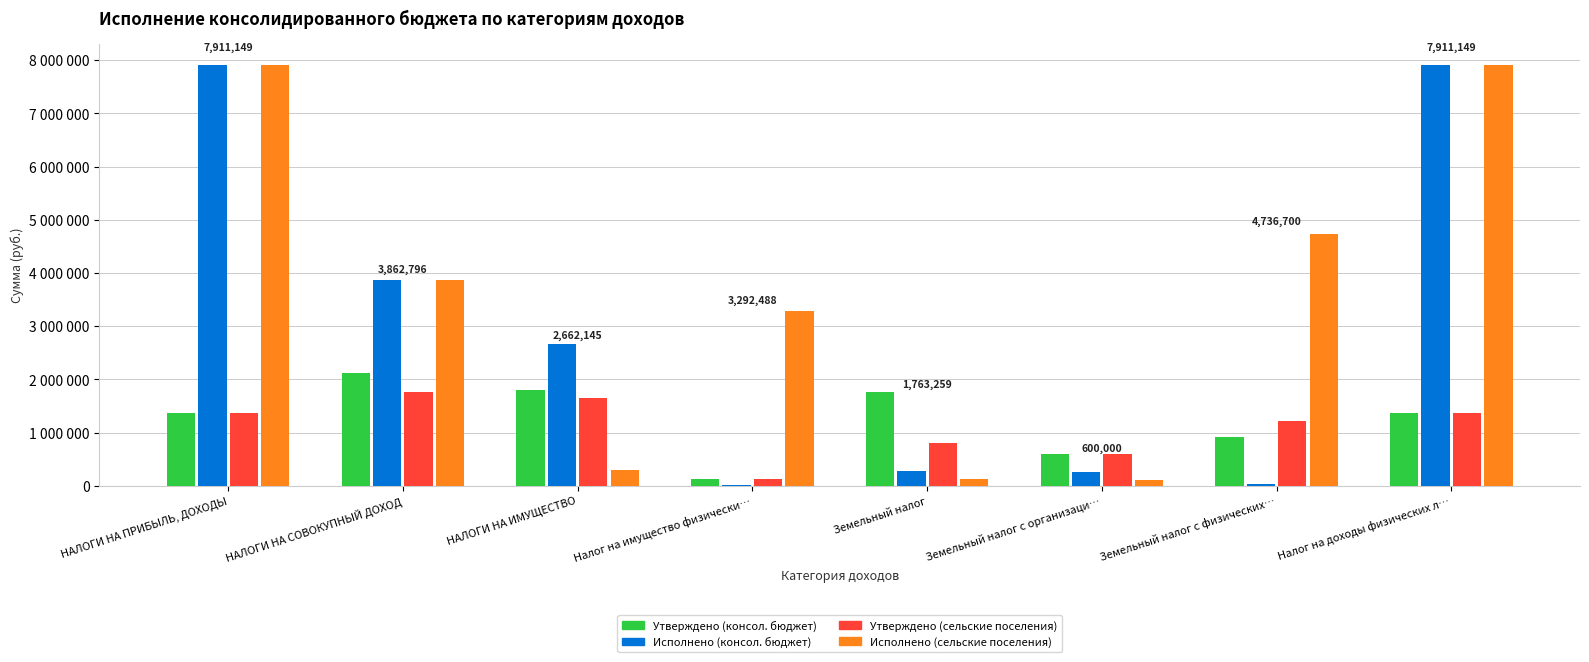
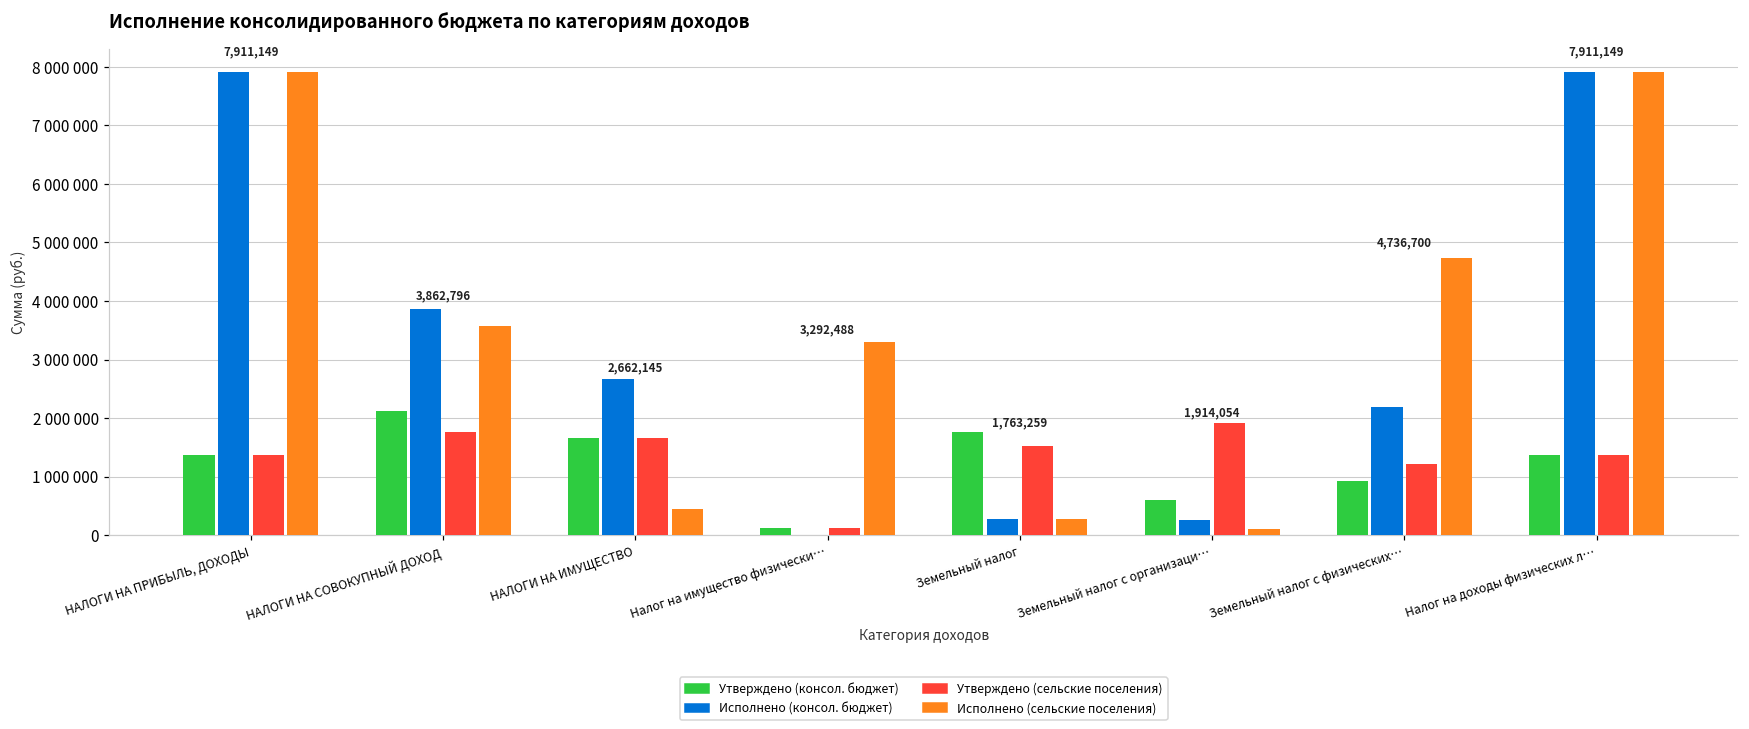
Исполнено (сельские поселения), НАЛОГИ НА СОВОКУПНЫЙ ДОХОД: 3900000 -> 3600000
Утверждено (консол. бюджет), НАЛОГИ НА ИМУЩЕСТВО: 1800000 -> 1700000
Исполнено (сельские поселения), НАЛОГИ НА ИМУЩЕСТВО: 300000 -> 500000
Утверждено (сельские поселения), Земельный налог: 800000 -> 1500000
Исполнено (сельские поселения), Земельный налог: 100000 -> 300000
Утверждено (сельские поселения), Земельный налог с организаци…: 600,000 -> 1,914,054
Исполнено (консол. бюджет), Земельный налог с физических…: 0 -> 2200000
